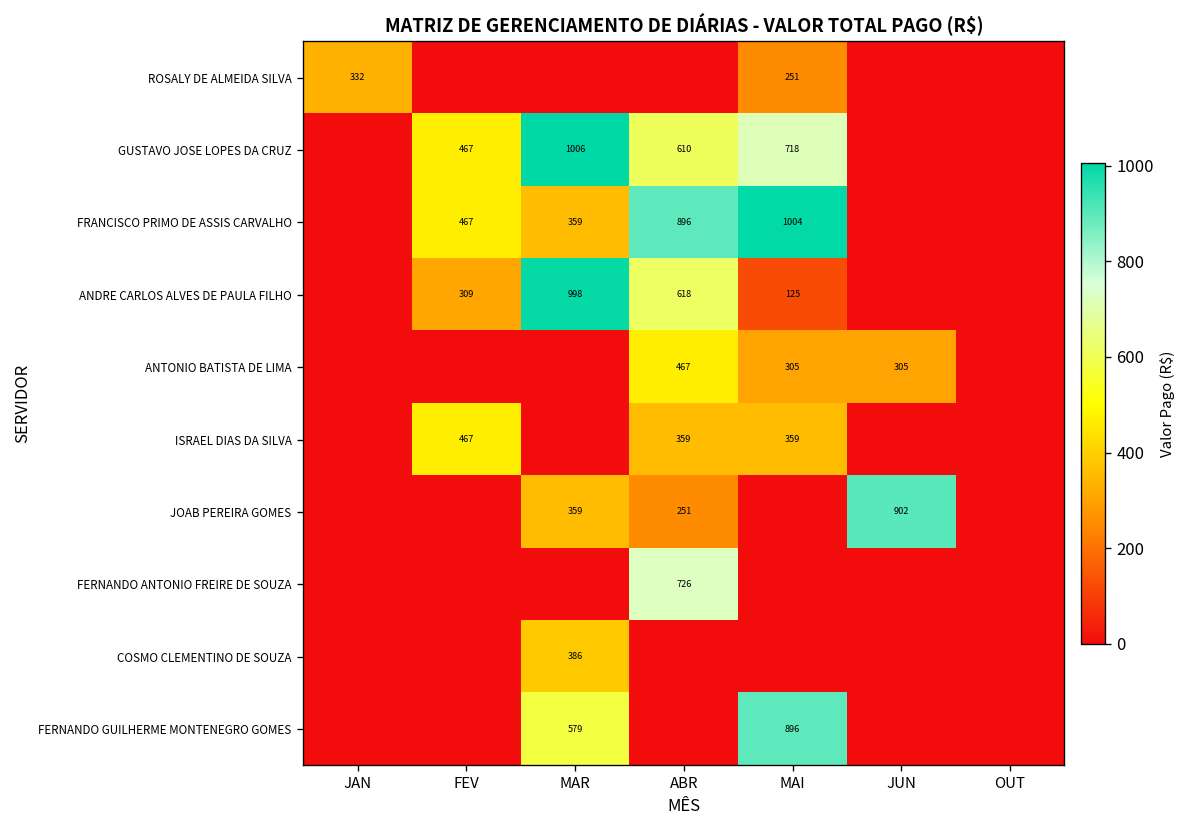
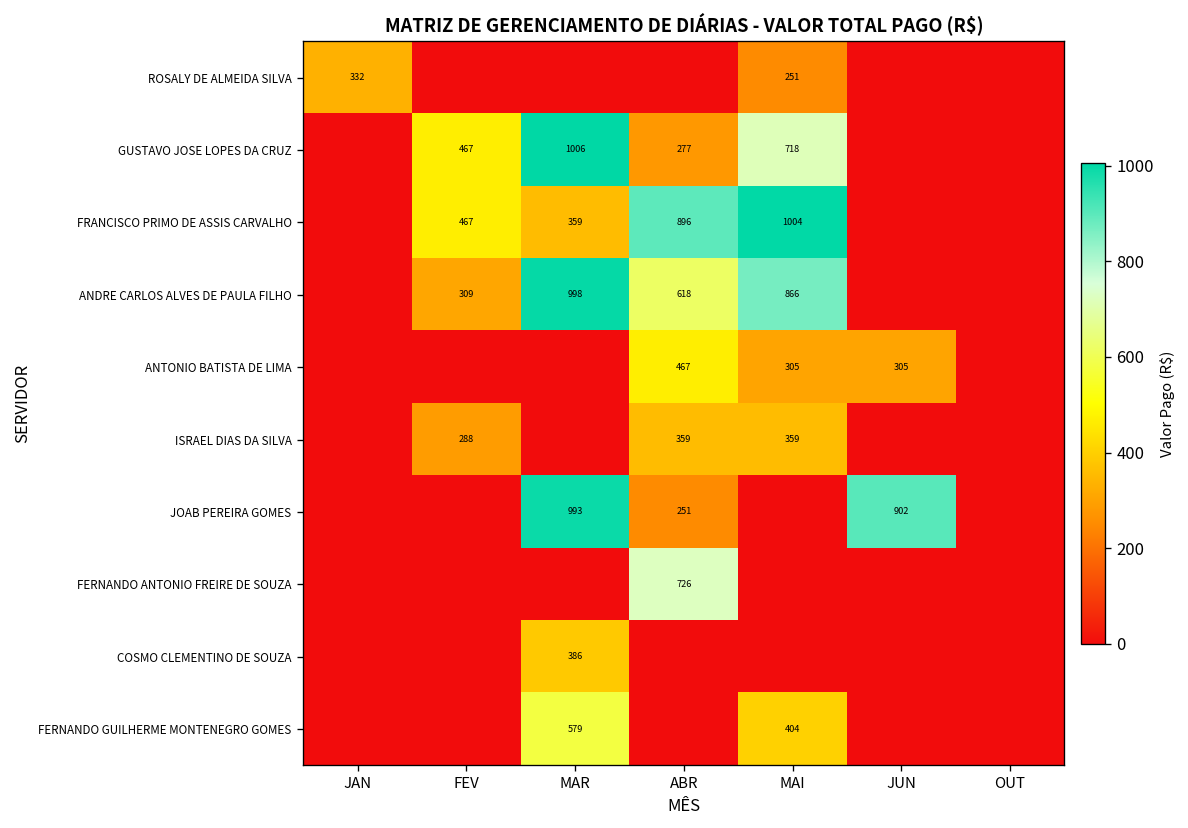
GUSTAVO JOSE LOPES DA CRUZ, ABR: 610 -> 277
ANDRE CARLOS ALVES DE PAULA FILHO, MAI: 125 -> 866
ISRAEL DIAS DA SILVA, FEV: 467 -> 288
JOAB PEREIRA GOMES, MAR: 359 -> 993
FERNANDO GUILHERME MONTENEGRO GOMES, MAI: 896 -> 404
